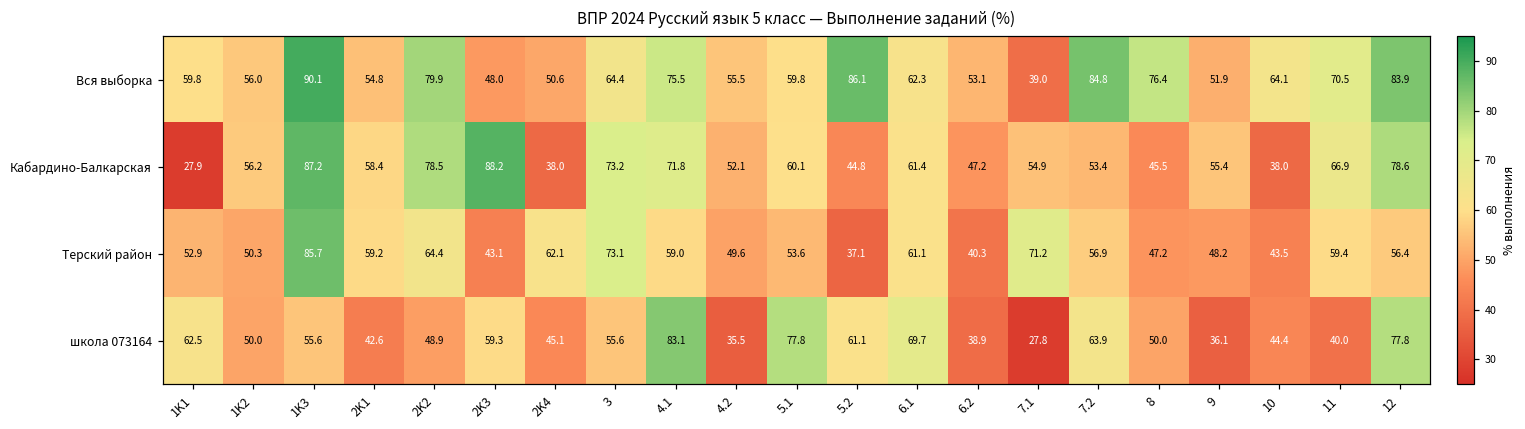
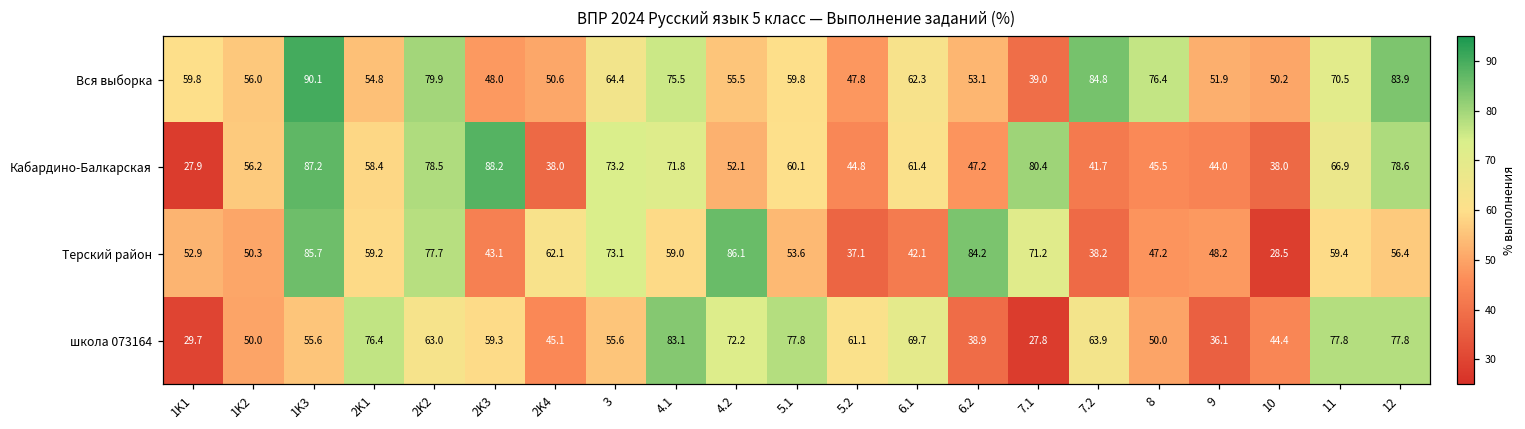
Вся выборка, 5.2: 86.1 -> 47.8
Вся выборка, 10: 64.1 -> 50.2
Кабардино-Балкарская, 7.1: 54.9 -> 80.4
Кабардино-Балкарская, 7.2: 53.4 -> 41.7
Кабардино-Балкарская, 9: 55.4 -> 44.0
Терский район, 2K2: 64.4 -> 77.7
Терский район, 4.2: 49.6 -> 86.1
Терский район, 6.1: 61.1 -> 42.1
Терский район, 6.2: 40.3 -> 84.2
Терский район, 7.2: 56.9 -> 38.2
Терский район, 10: 43.5 -> 28.5
школа 073164, 1K1: 62.5 -> 29.7
школа 073164, 2K1: 42.6 -> 76.4
школа 073164, 2K2: 48.9 -> 63.0
школа 073164, 4.2: 35.5 -> 72.2
школа 073164, 11: 40.0 -> 77.8
